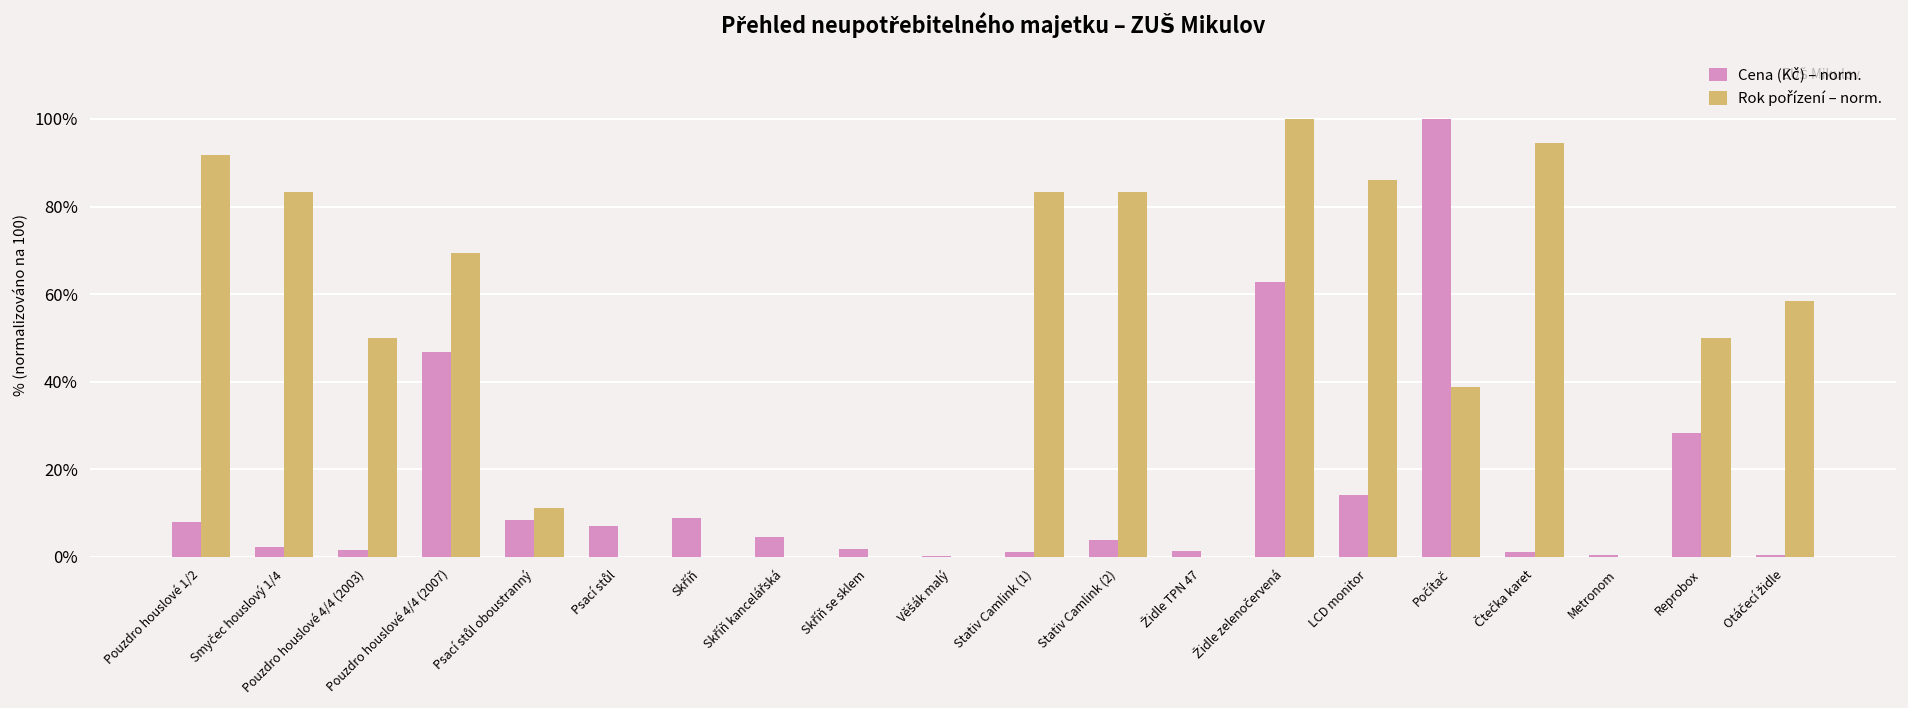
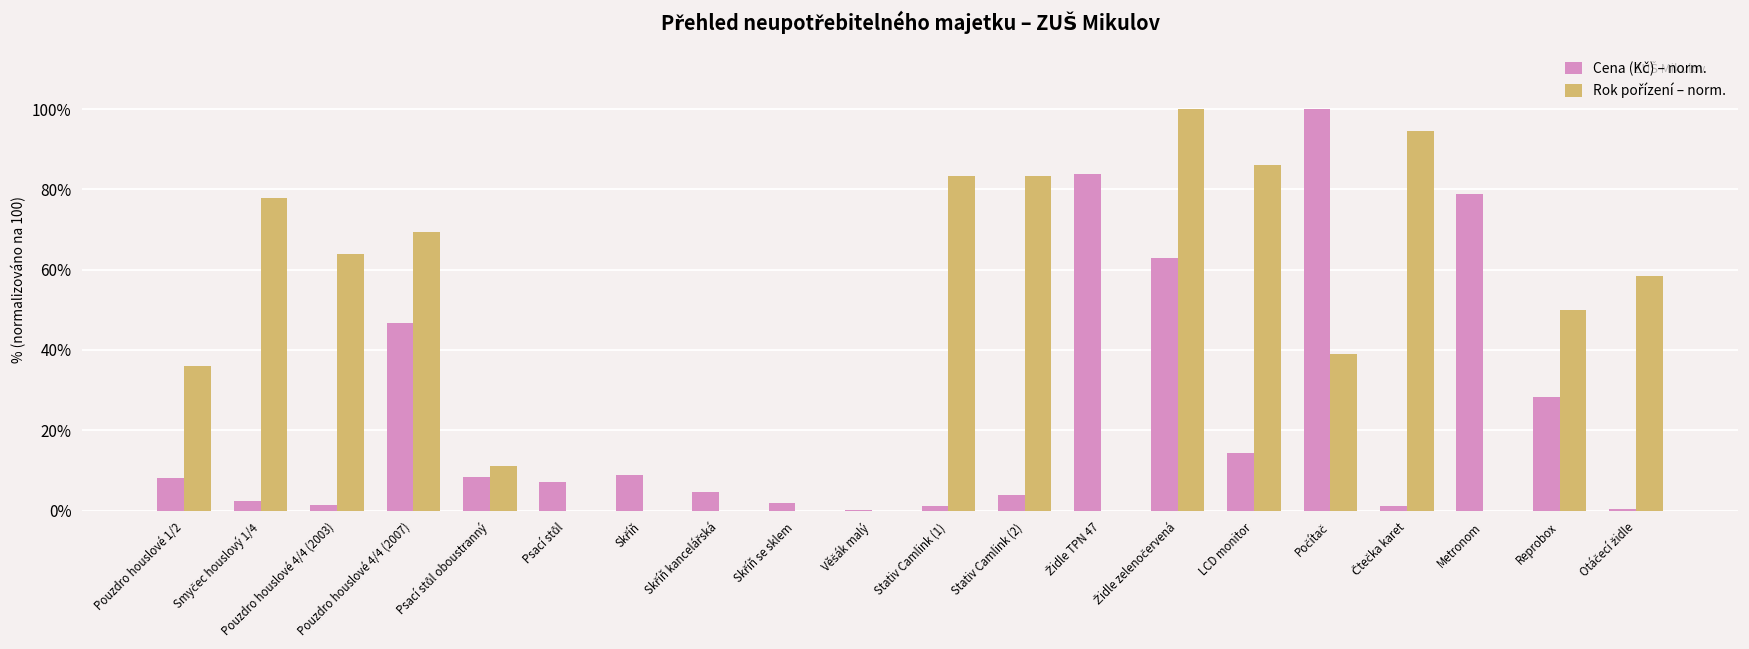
Rok pořízení – norm., Pouzdro houslové 1/2: 92% -> 36%
Rok pořízení – norm., Smyčec houslový 1/4: 83% -> 78%
Rok pořízení – norm., Pouzdro houslové 4/4 (2003): 50% -> 64%
Cena (Kč) – norm., Židle TPN 47: 1% -> 84%
Cena (Kč) – norm., Metronom: 0% -> 79%
